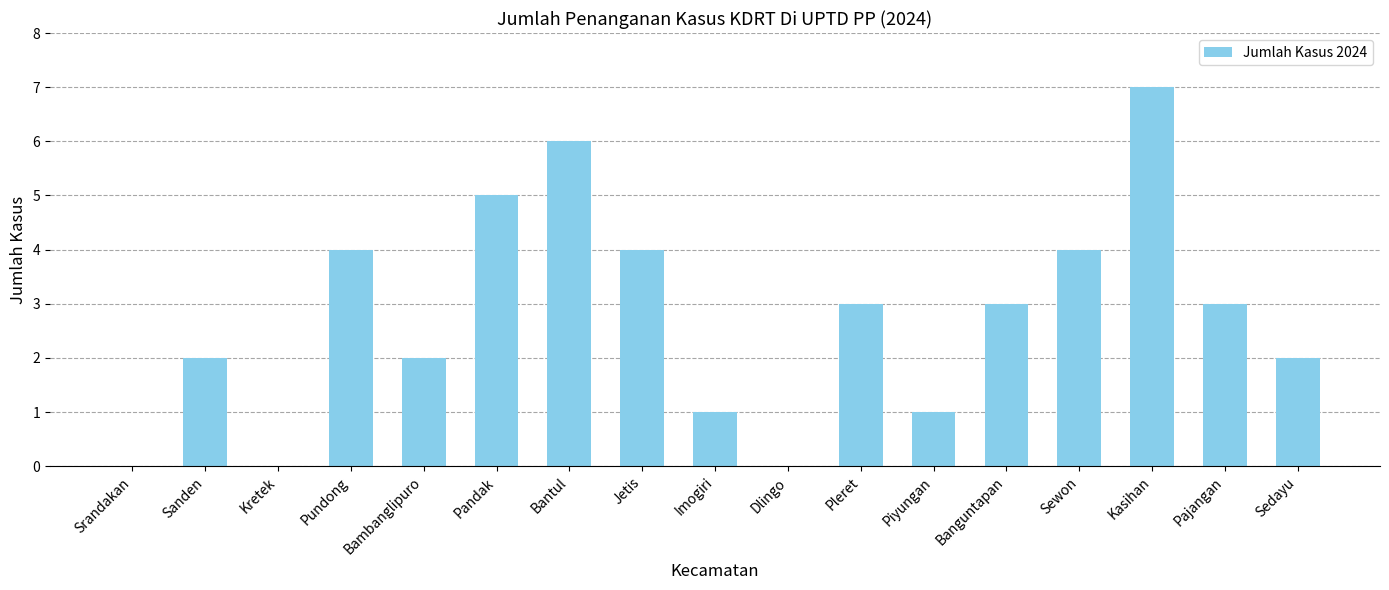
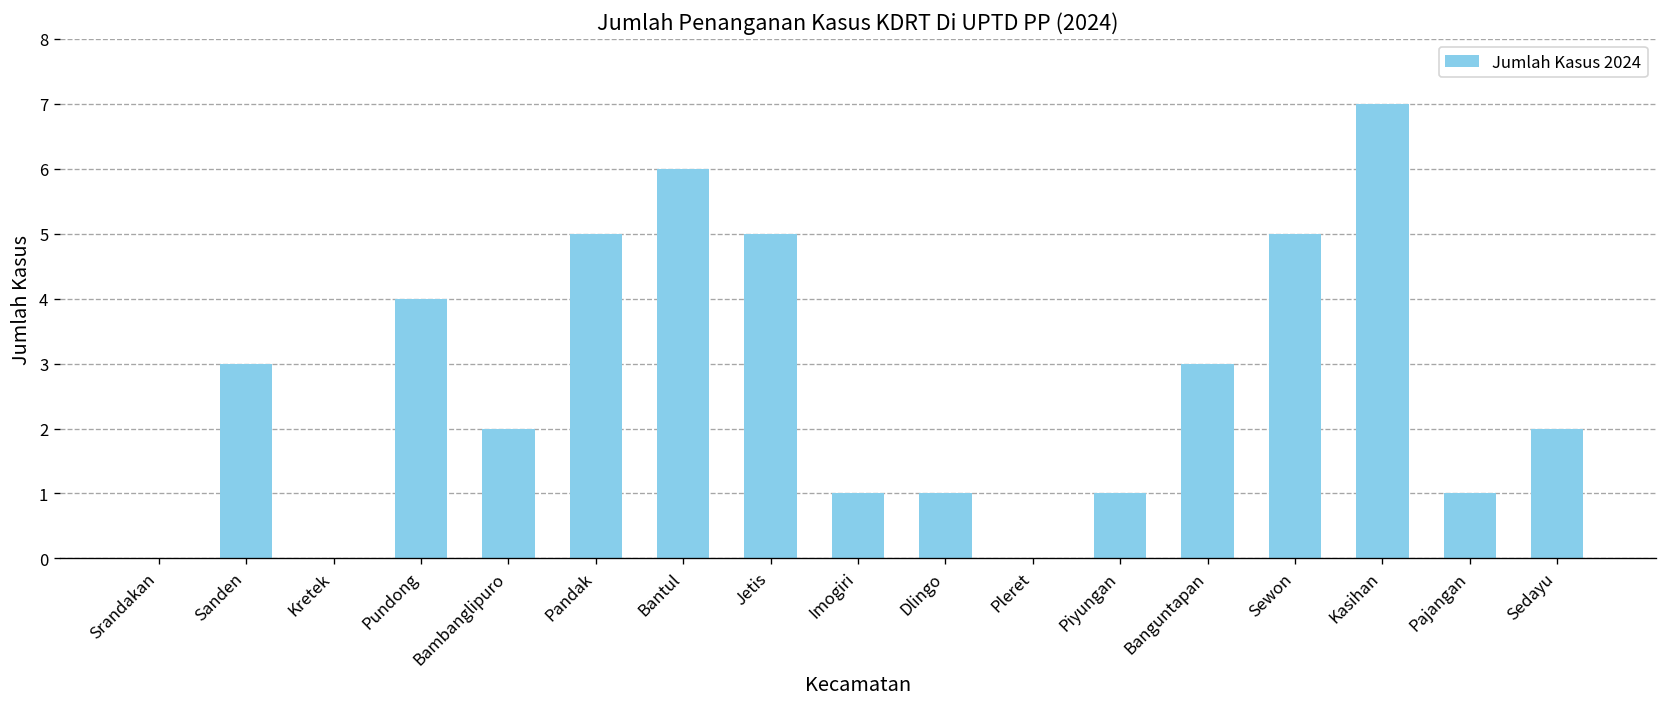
Sanden: 2 -> 3
Jetis: 4 -> 5
Dlingo: 0 -> 1
Pleret: 3 -> 0
Sewon: 4 -> 5
Pajangan: 3 -> 1
